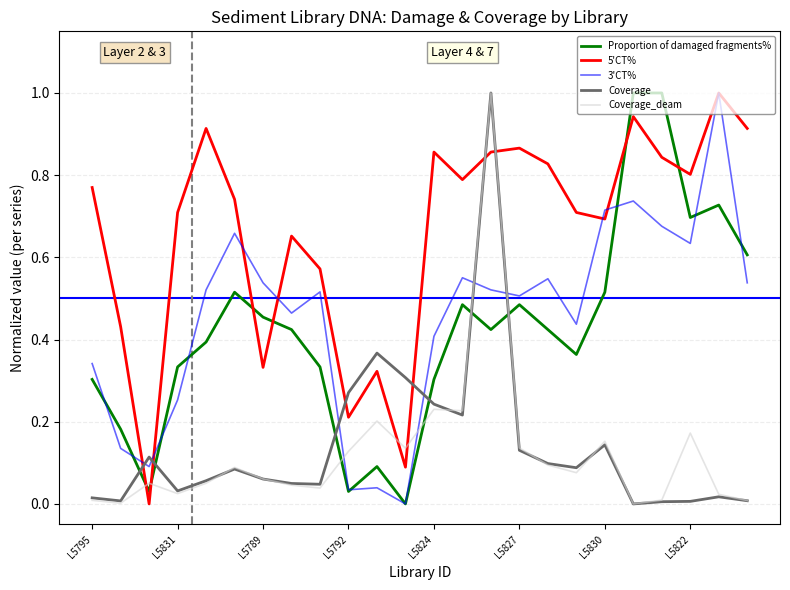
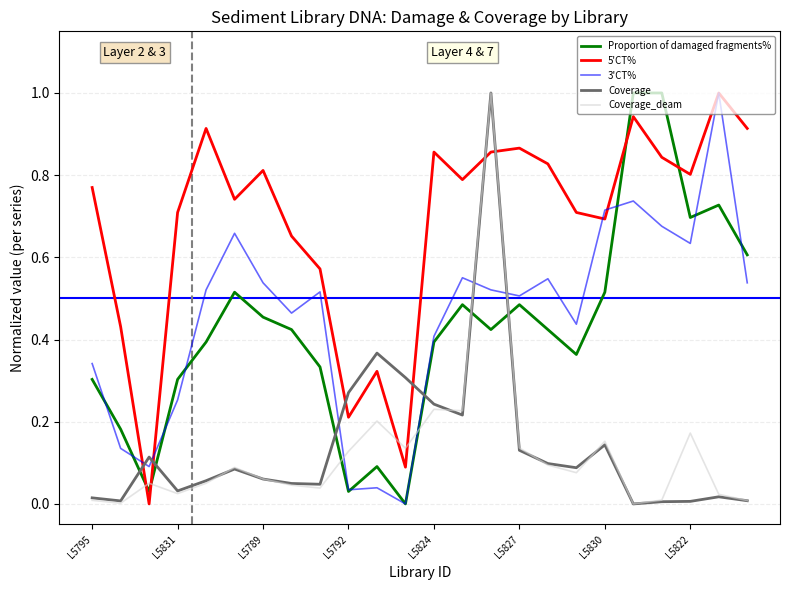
Proportion of damaged fragments%, L5831: 0.33 -> 0.30
5'CT%, L5789: 0.33 -> 0.81
Proportion of damaged fragments%, L5824: 0.30 -> 0.39
